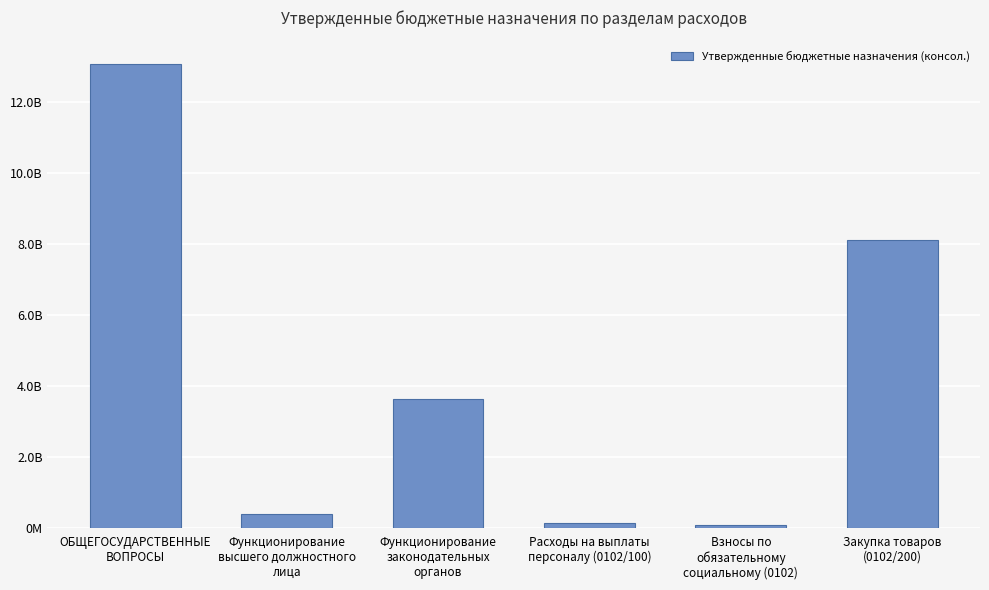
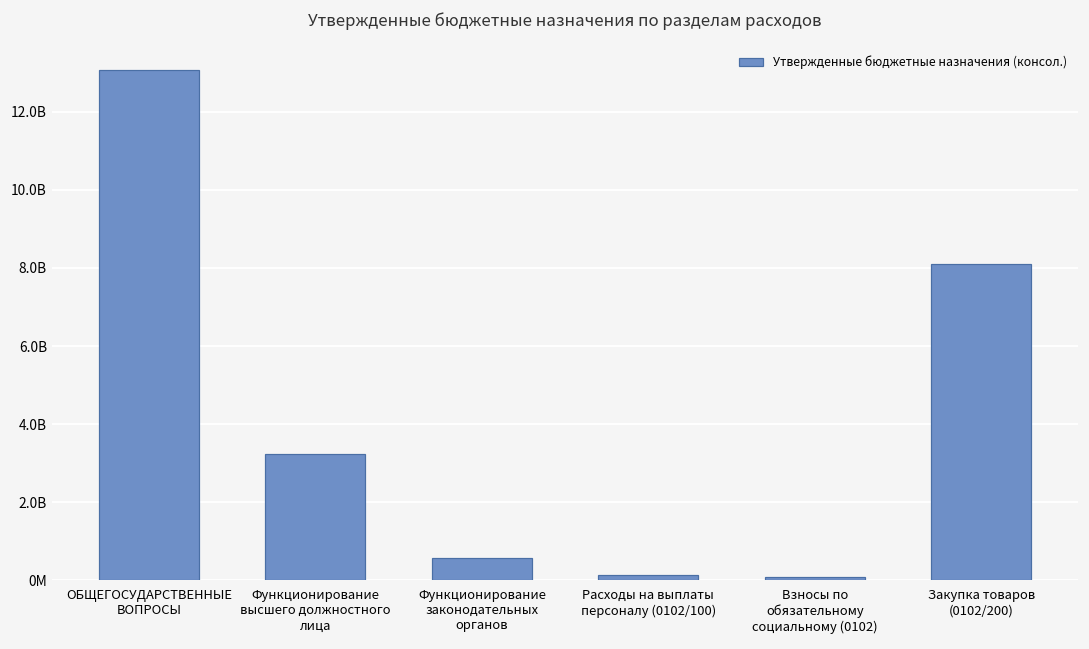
Функционирование высшего должностного лица: 400000000 -> 3200000000
Функционирование законодательных органов: 3600000000 -> 600000000
